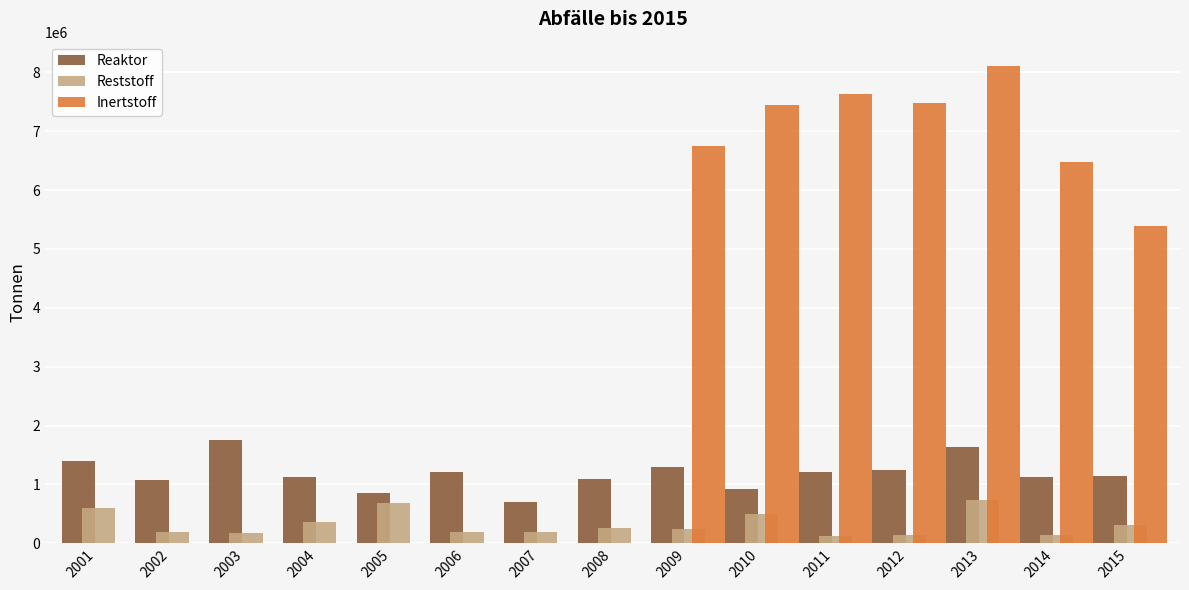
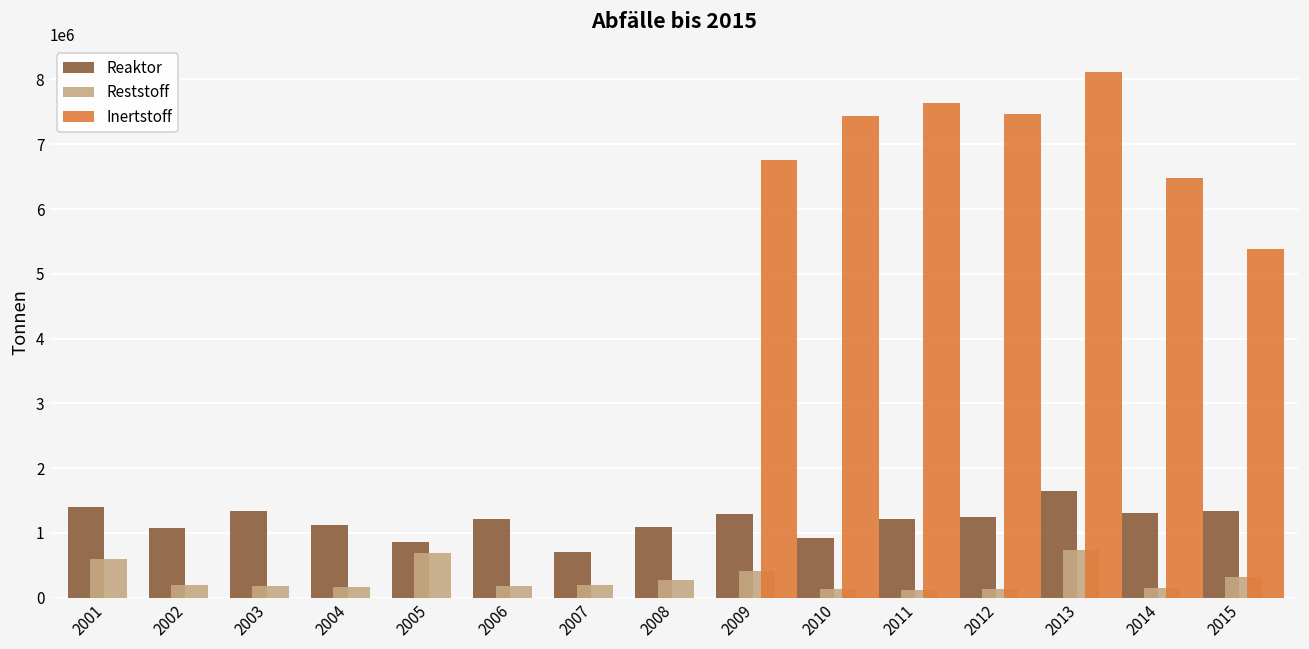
Reaktor, 2003: 1700000 -> 1300000
Reststoff, 2004: 400000 -> 200000
Reststoff, 2009: 200000 -> 400000
Reststoff, 2010: 500000 -> 100000
Reaktor, 2014: 1100000 -> 1300000
Reaktor, 2015: 1100000 -> 1300000
